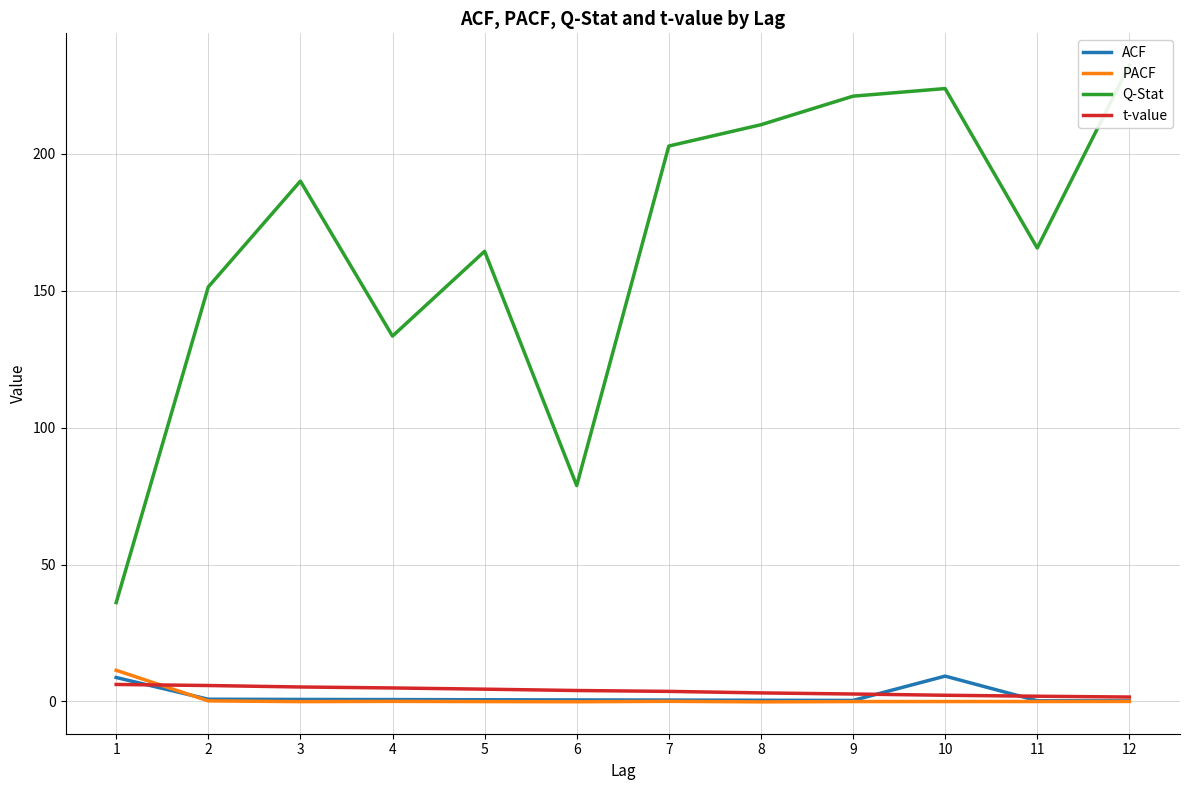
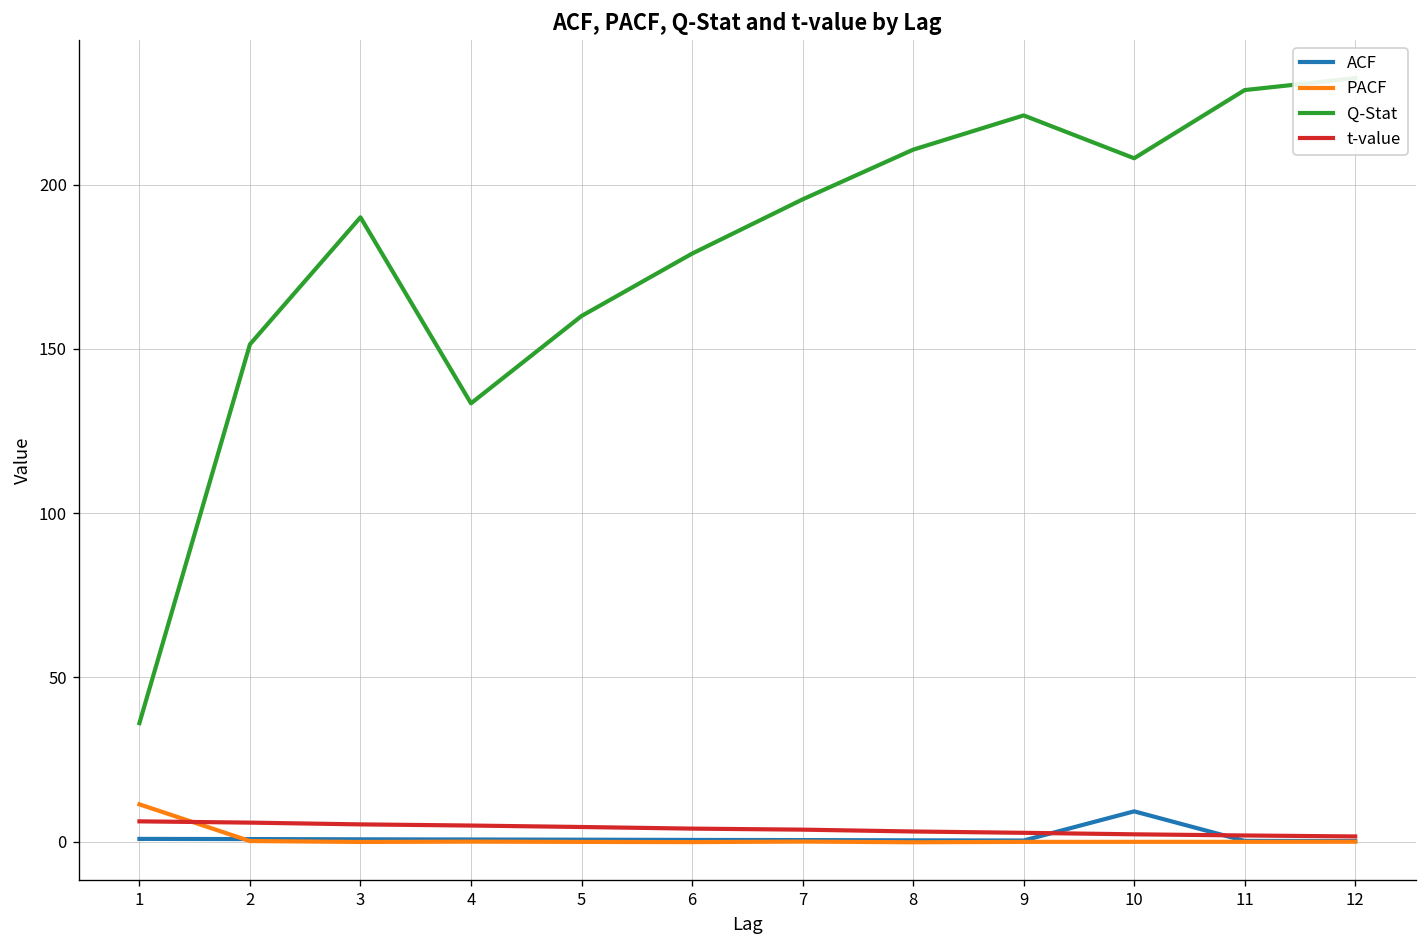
ACF, 1: 9 -> 1
Q-Stat, 5: 164 -> 160
Q-Stat, 6: 79 -> 179
Q-Stat, 7: 203 -> 195
Q-Stat, 10: 224 -> 208
Q-Stat, 11: 166 -> 229
